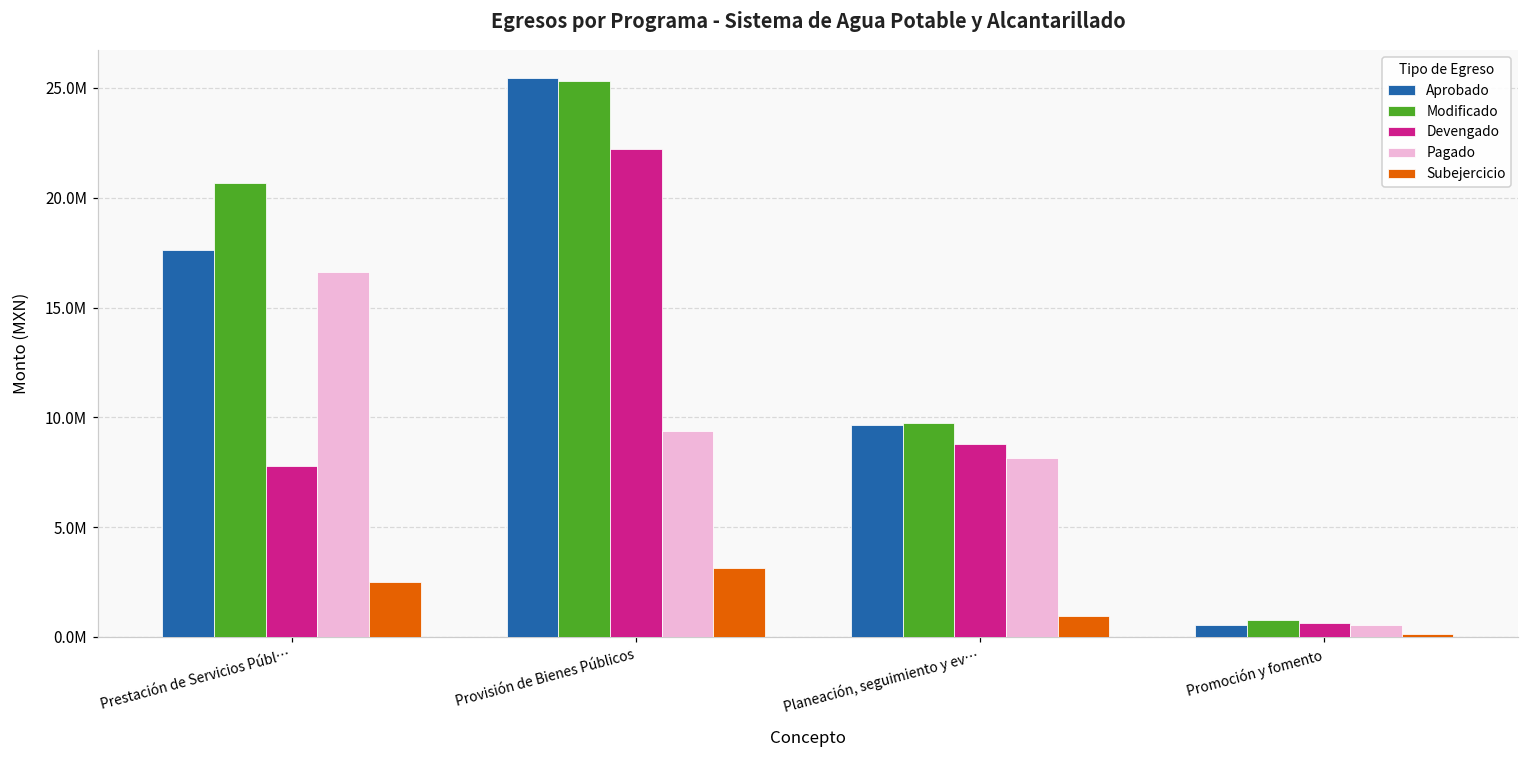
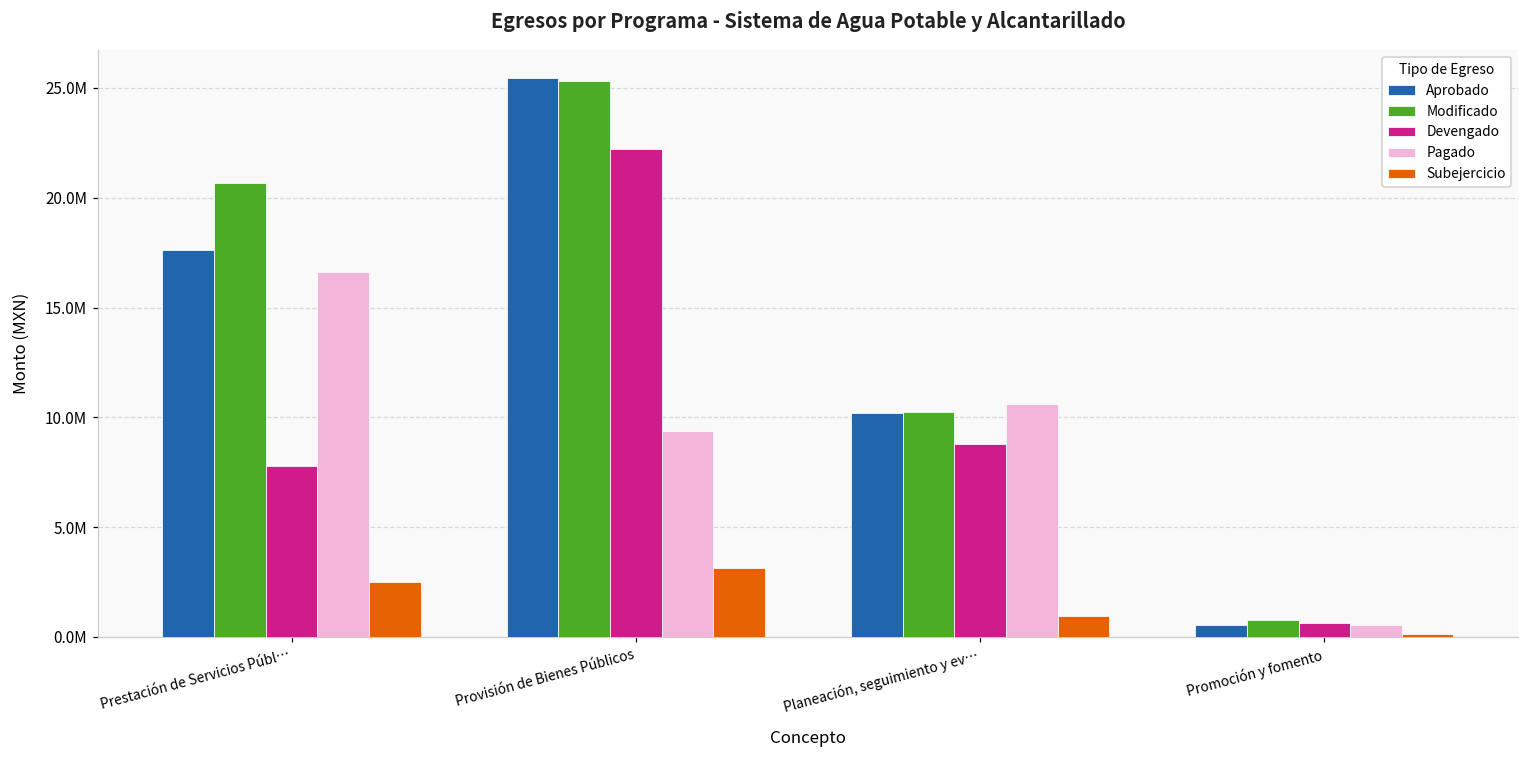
Aprobado, Planeación, seguimiento y ev…: 9700000 -> 10200000
Modificado, Planeación, seguimiento y ev…: 9700000 -> 10200000
Pagado, Planeación, seguimiento y ev…: 8200000 -> 10600000
